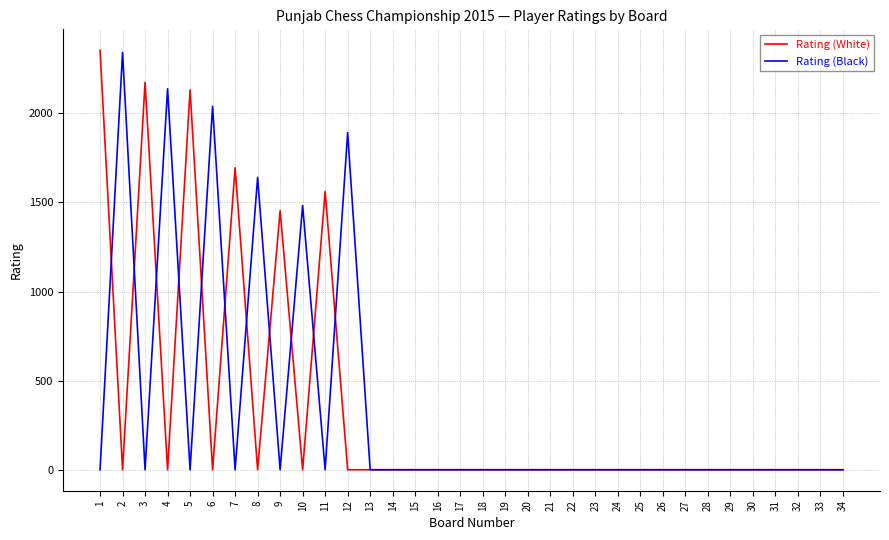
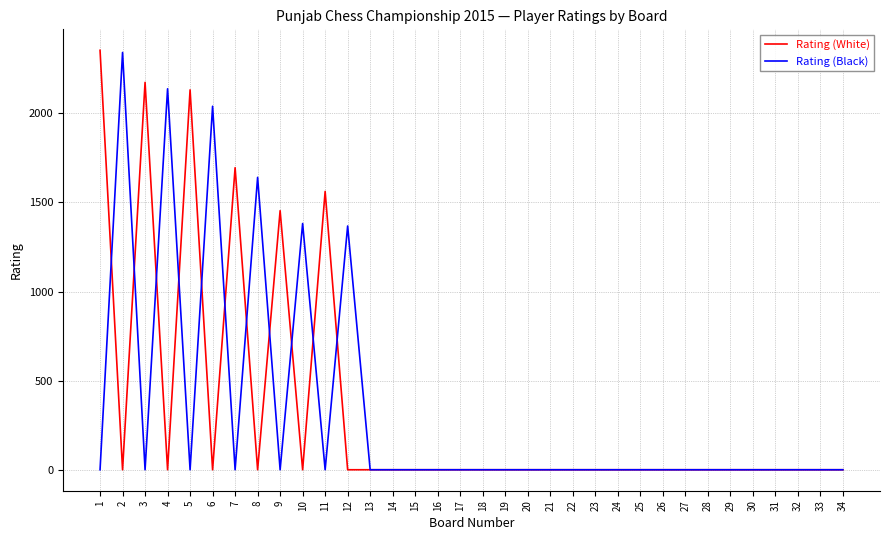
Rating (Black), 10: 1480 -> 1380
Rating (Black), 12: 1890 -> 1370
